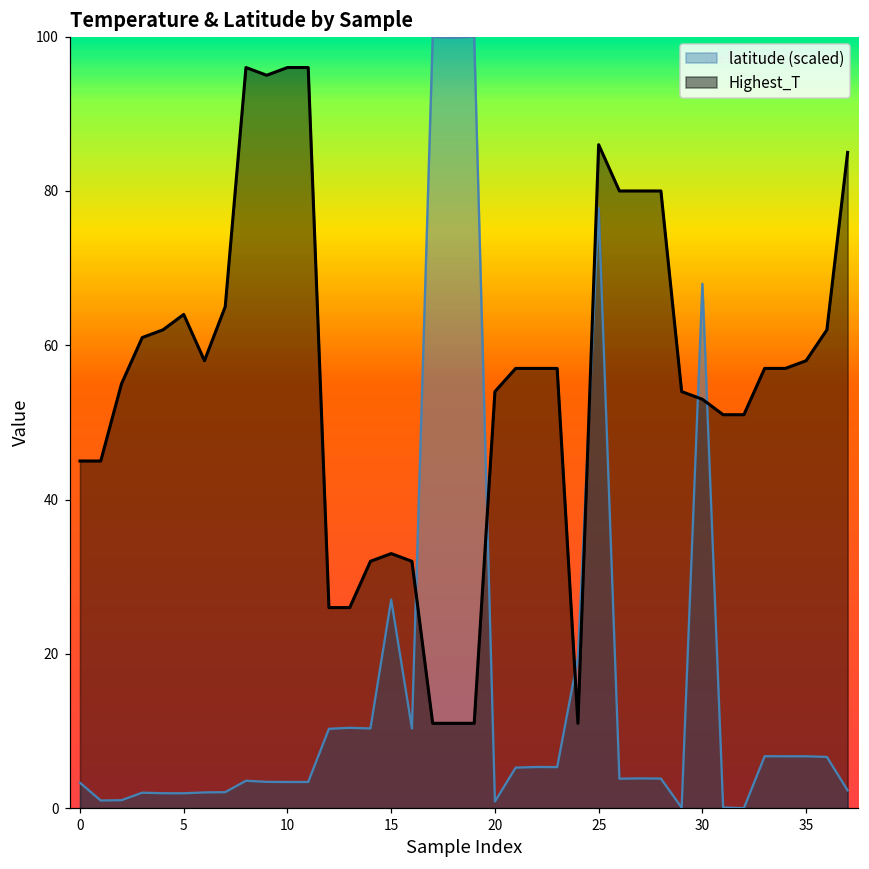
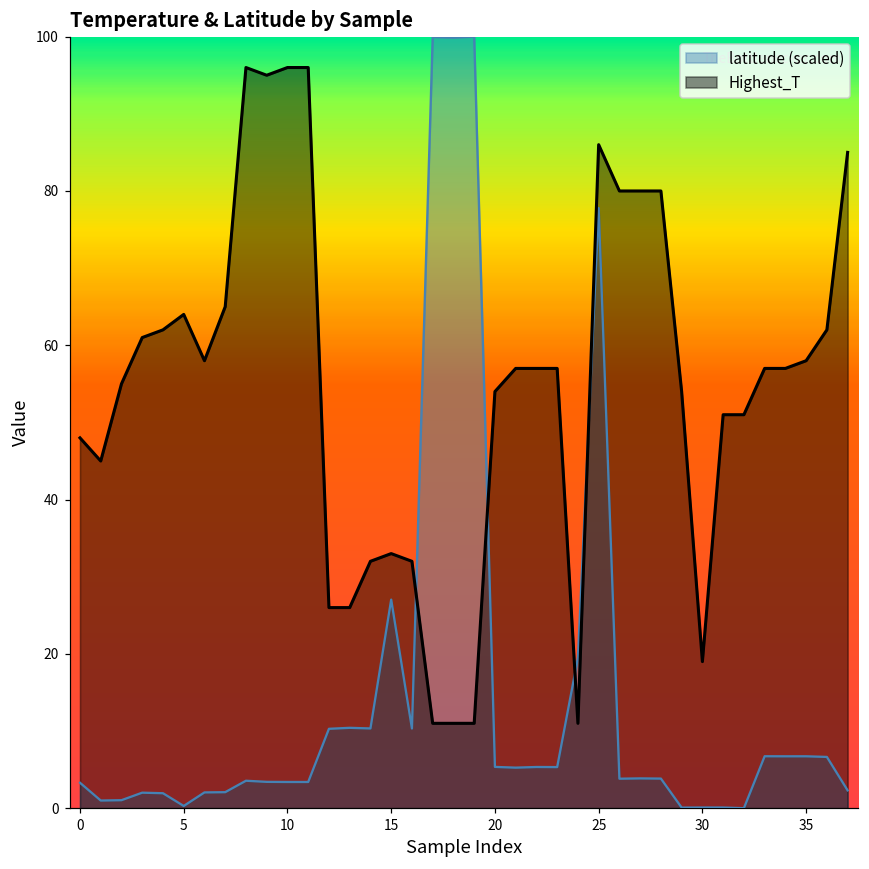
Highest_T, 0: 45 -> 48
latitude (scaled), 5: 2 -> 0
latitude (scaled), 20: 1 -> 5
latitude (scaled), 30: 68 -> 0
Highest_T, 30: 53 -> 19
